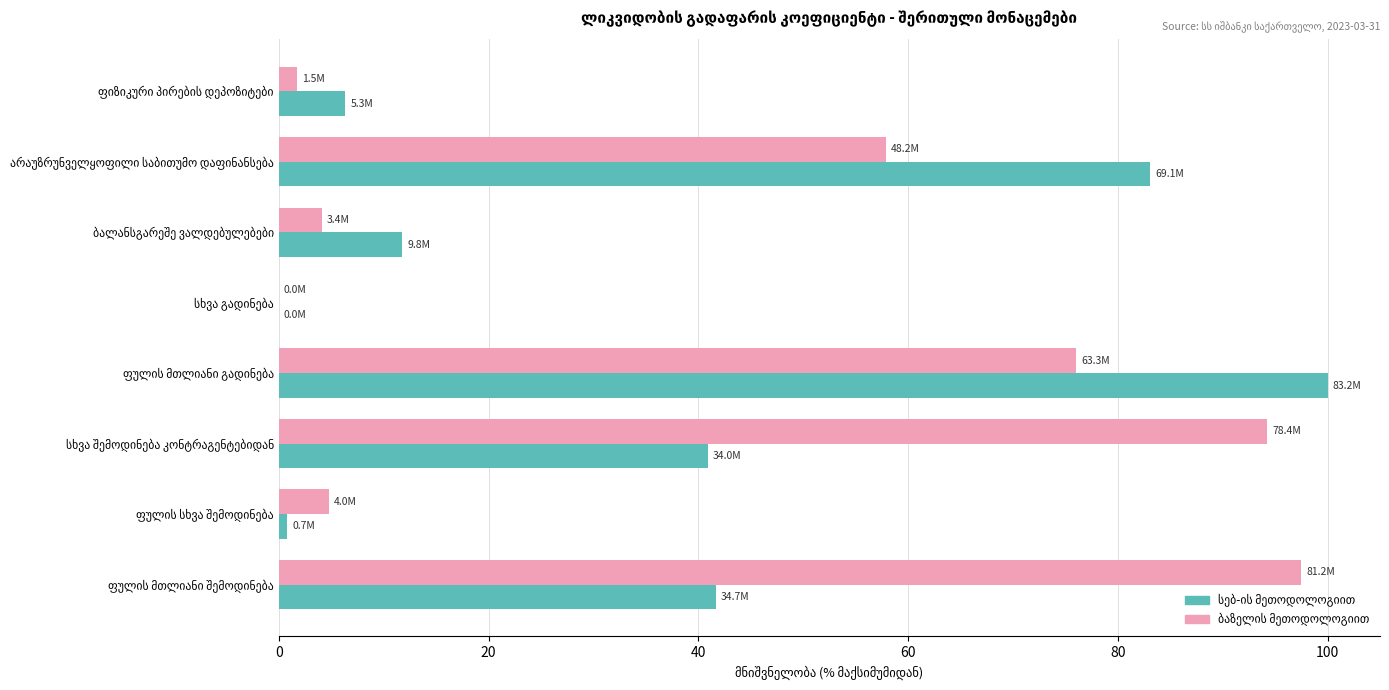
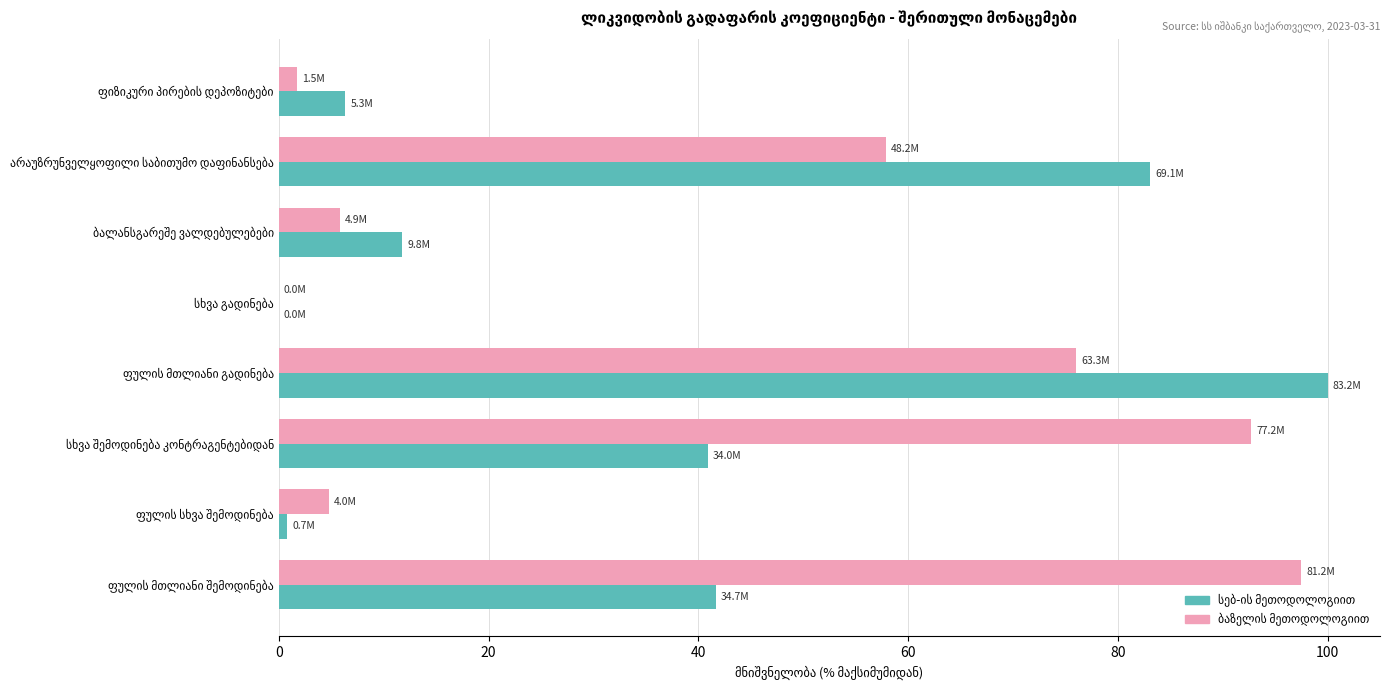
ბაზელის მეთოდოლოგიით, ბალანსგარეშე ვალდებულებები: 3.4M -> 4.9M
ბაზელის მეთოდოლოგიით, სხვა შემოდინება კონტრაგენტებიდან: 78.4M -> 77.2M
